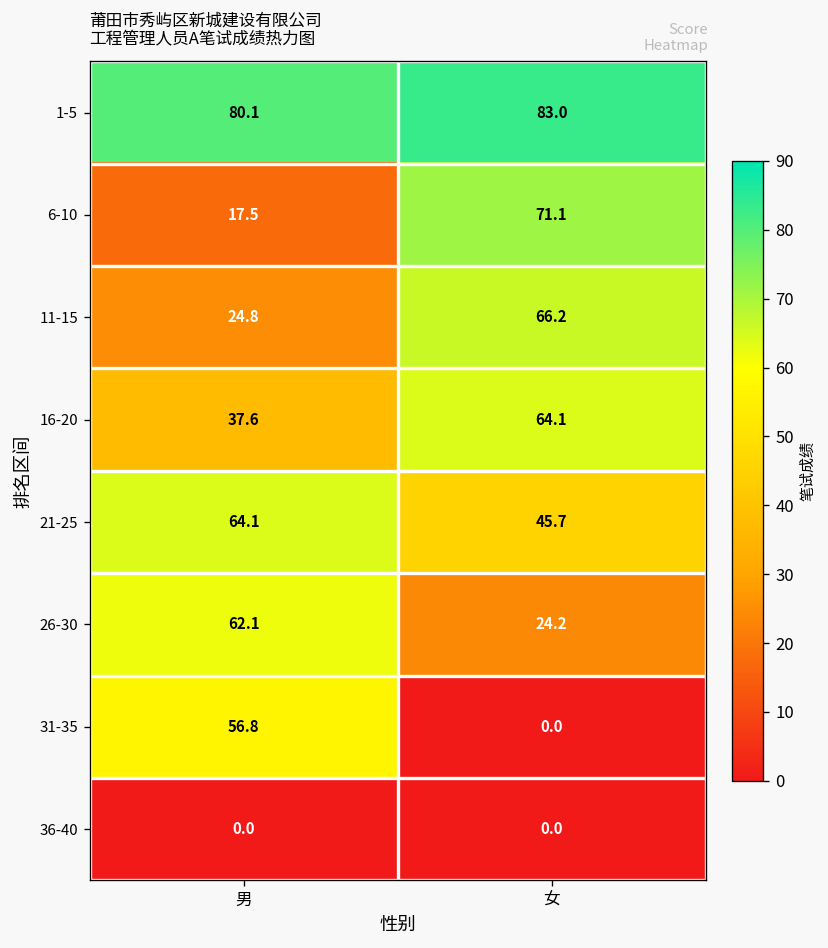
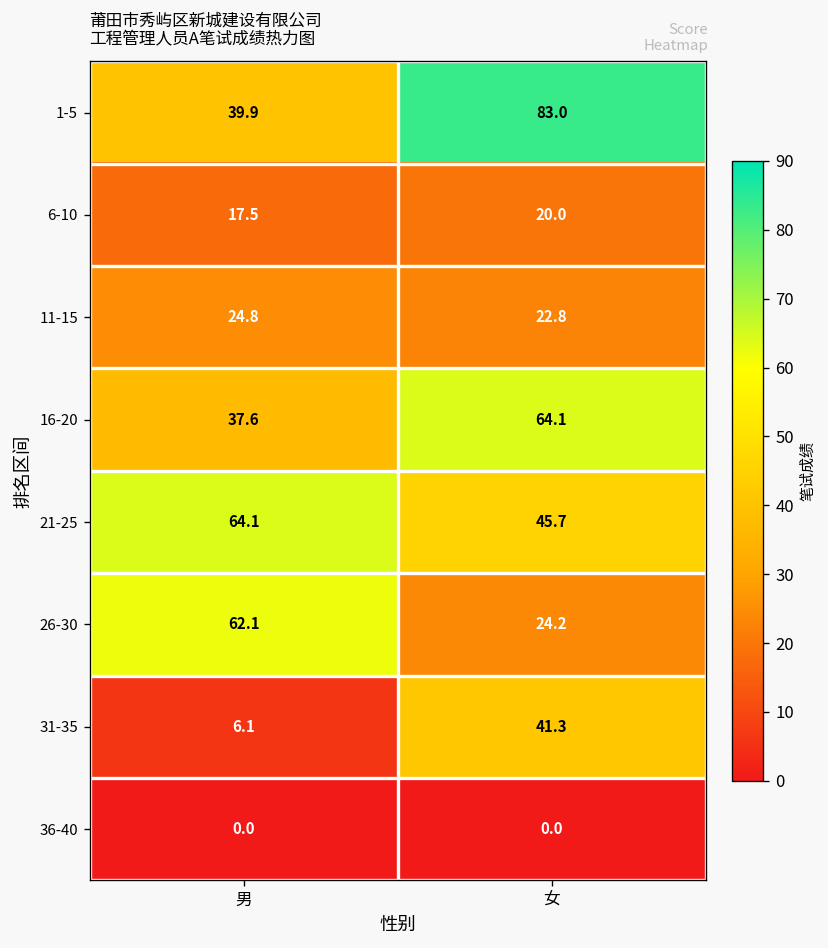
1-5, 男: 80.1 -> 39.9
6-10, 女: 71.1 -> 20.0
11-15, 女: 66.2 -> 22.8
31-35, 男: 56.8 -> 6.1
31-35, 女: 0.0 -> 41.3
